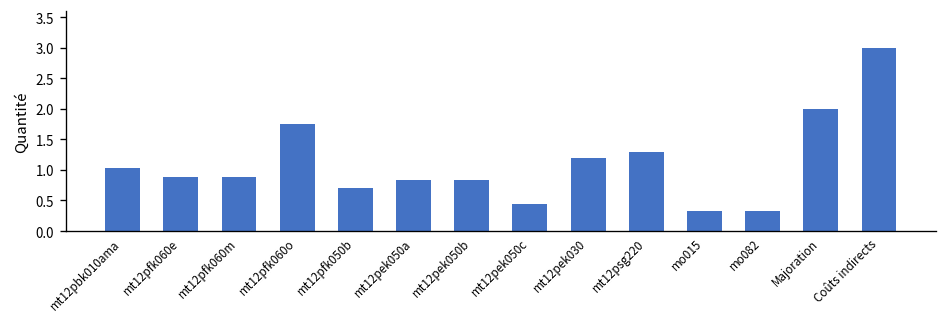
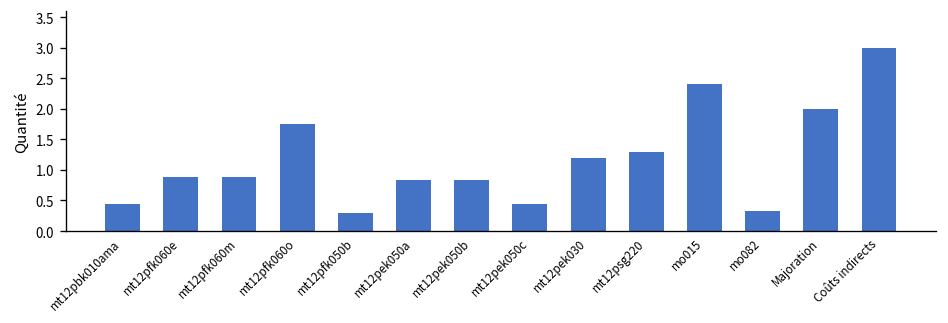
mt12pbk010ama: 1.0 -> 0.4
mt12pfk050b: 0.7 -> 0.3
mo015: 0.3 -> 2.4
